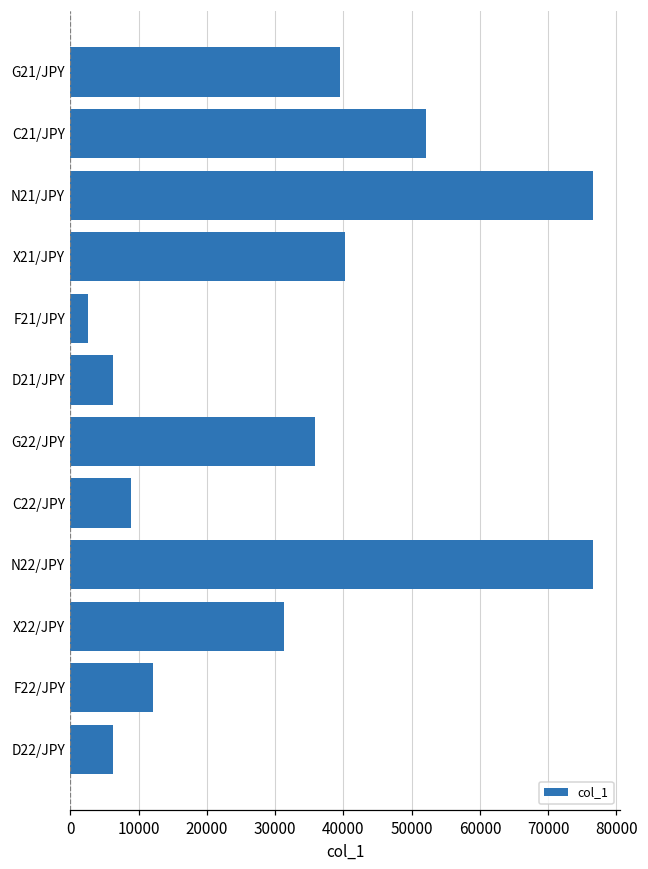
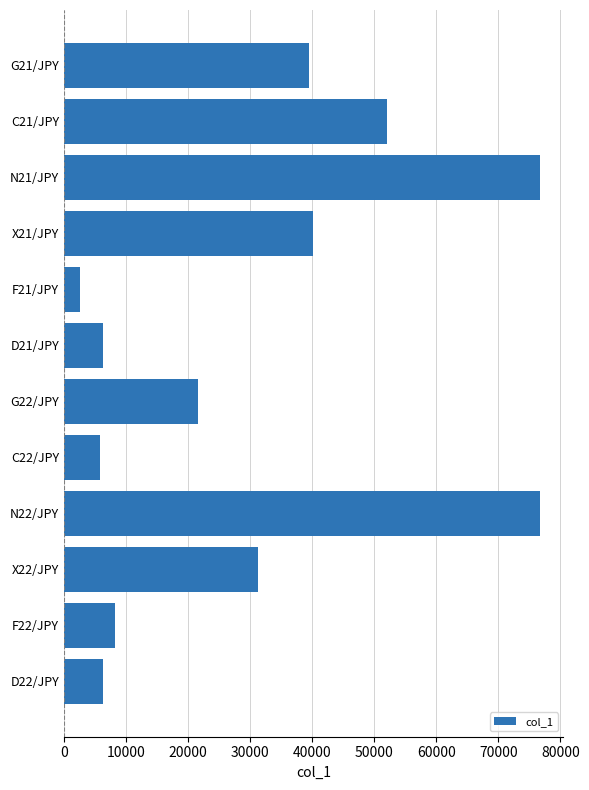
G22/JPY: 36000 -> 22000
C22/JPY: 9000 -> 6000
F22/JPY: 12000 -> 8000
